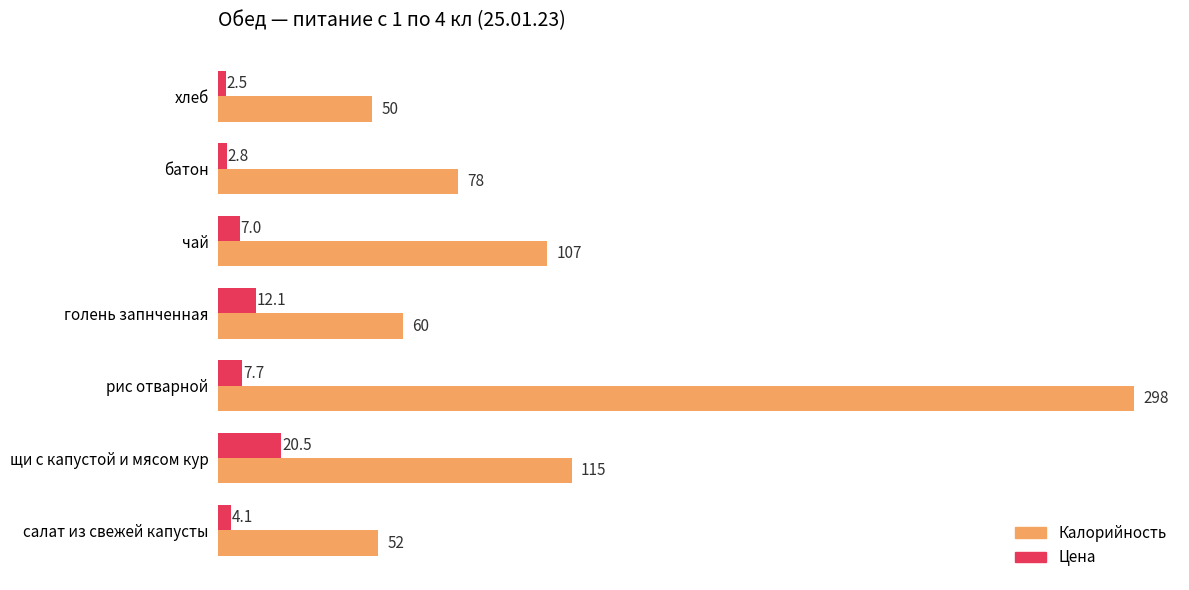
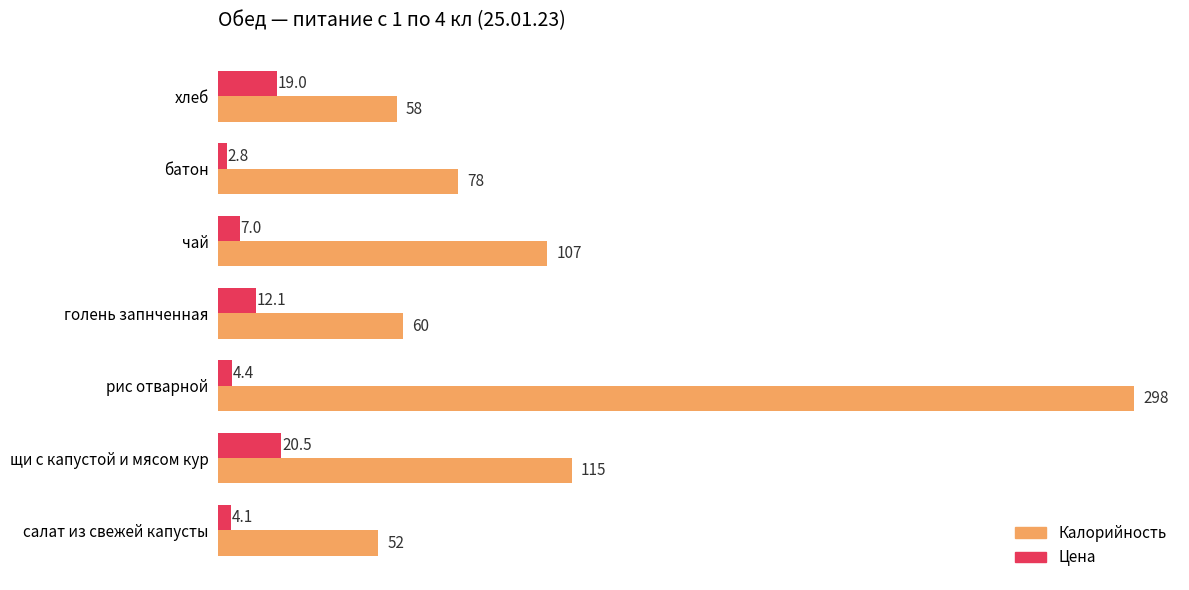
Цена, хлеб: 2.5 -> 19.0
Калорийность, хлеб: 50 -> 58
Цена, рис отварной: 7.7 -> 4.4
